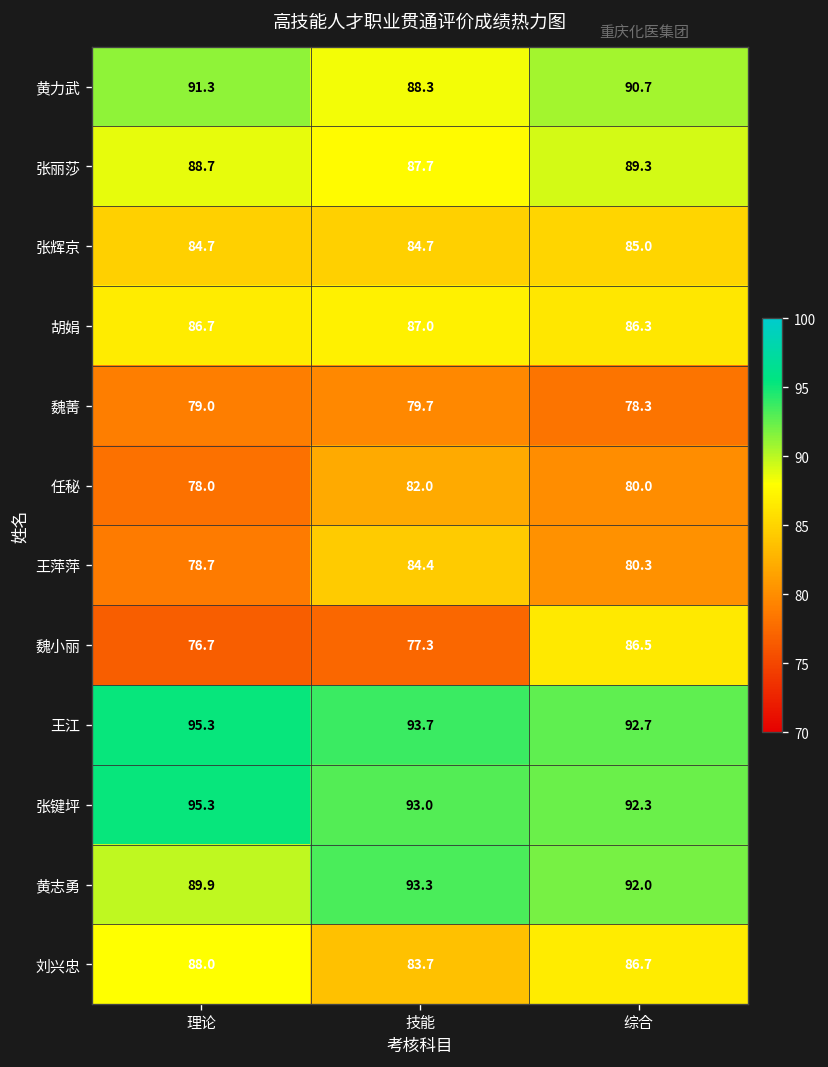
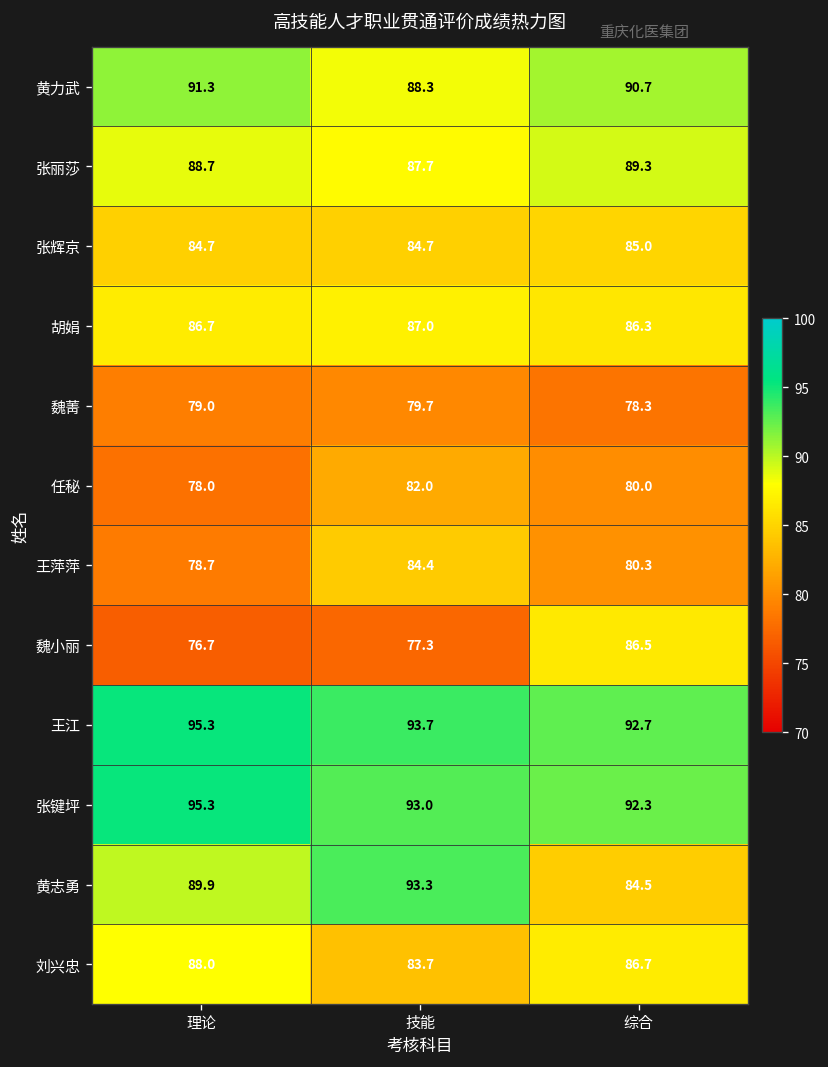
黄志勇, 综合: 92.0 -> 84.5
